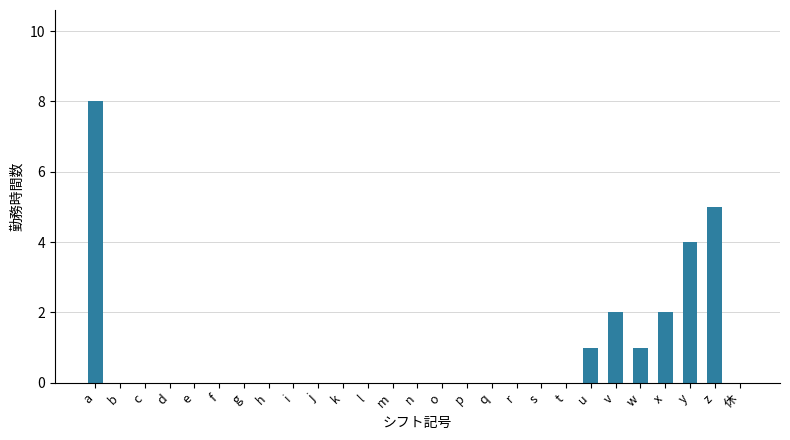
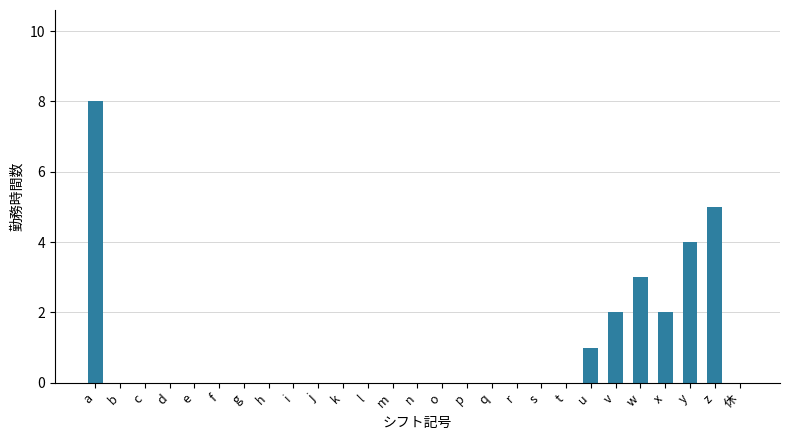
w: 1 -> 3
